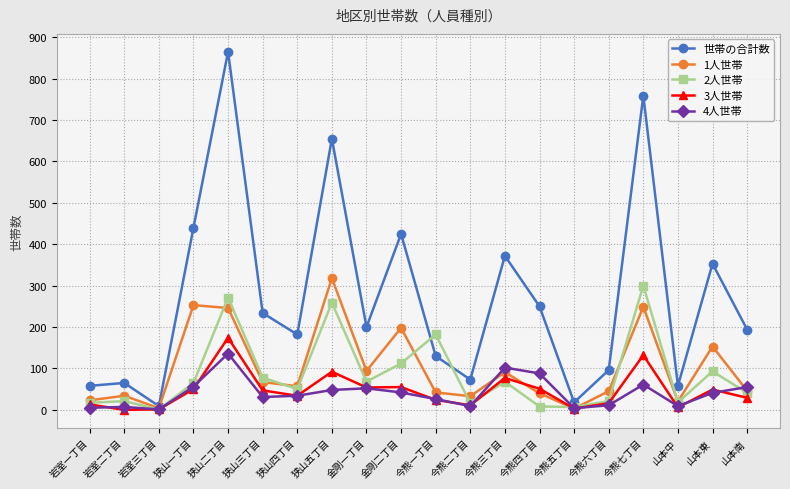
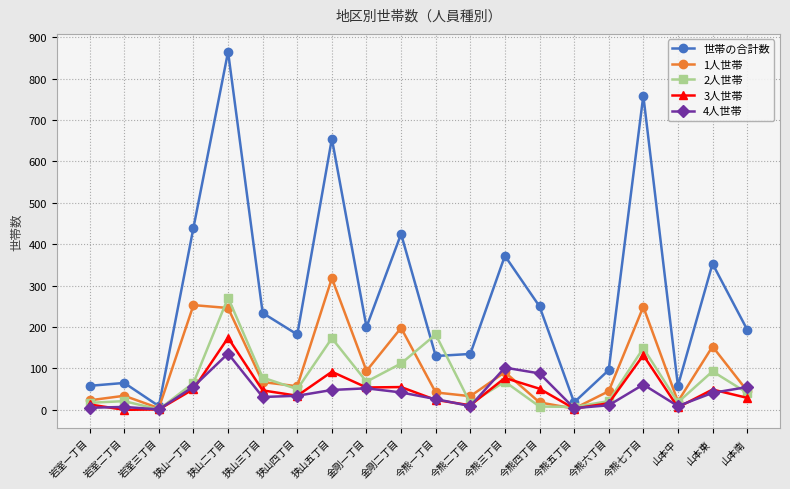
2人世帯, 狭山五丁目: 260 -> 170
世帯の合計数, 今熊二丁目: 70 -> 140
1人世帯, 今熊四丁目: 40 -> 20
2人世帯, 今熊七丁目: 300 -> 150
